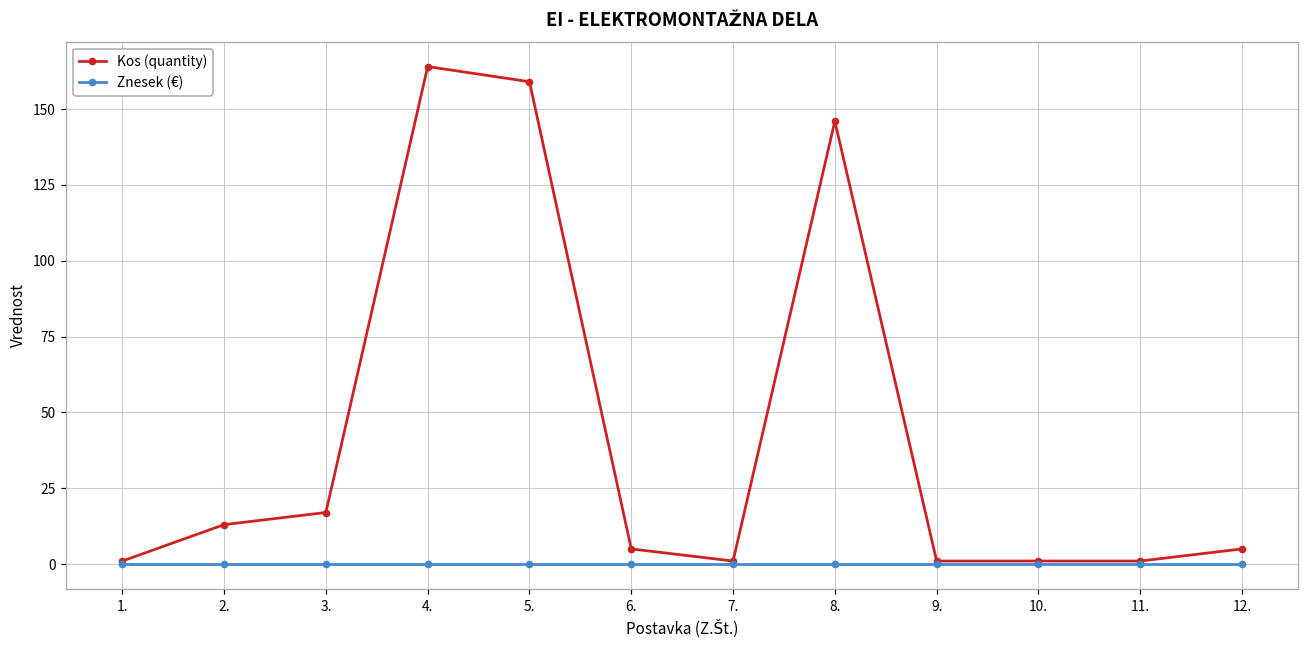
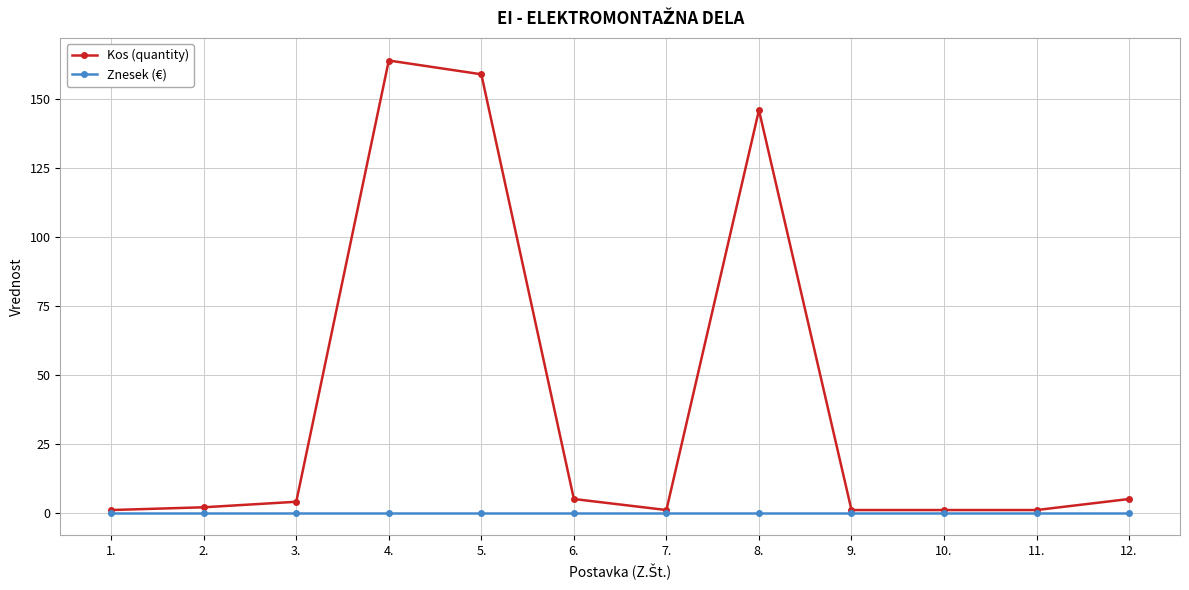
Kos (quantity), 2.: 13 -> 2
Kos (quantity), 3.: 17 -> 4
